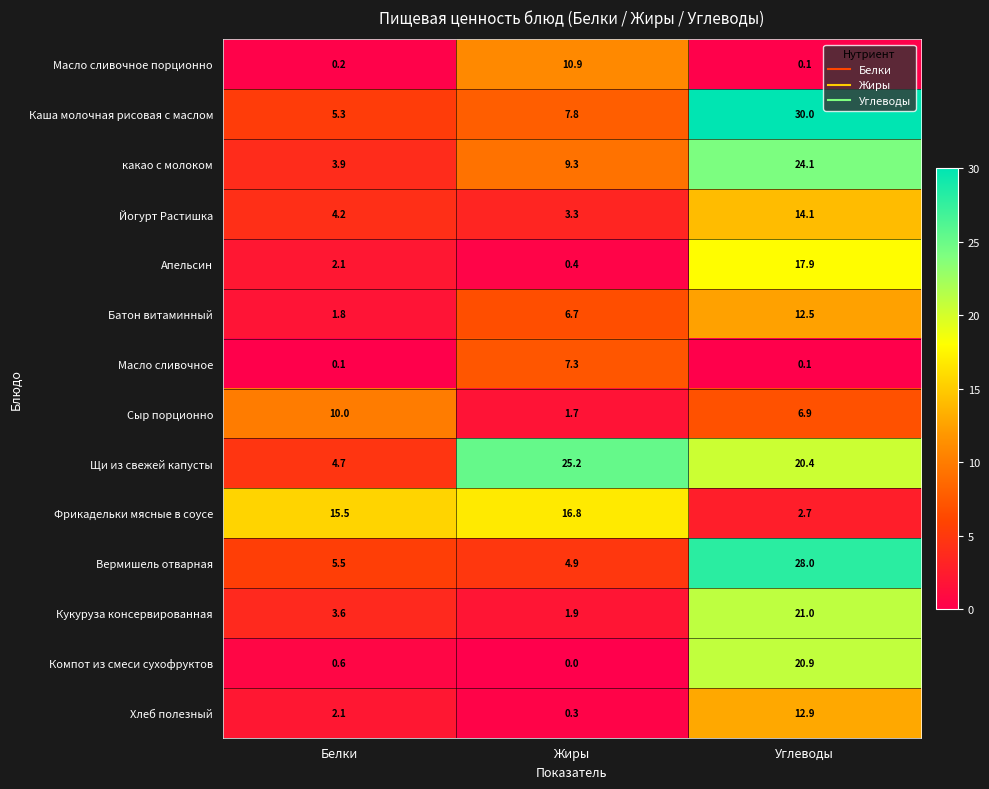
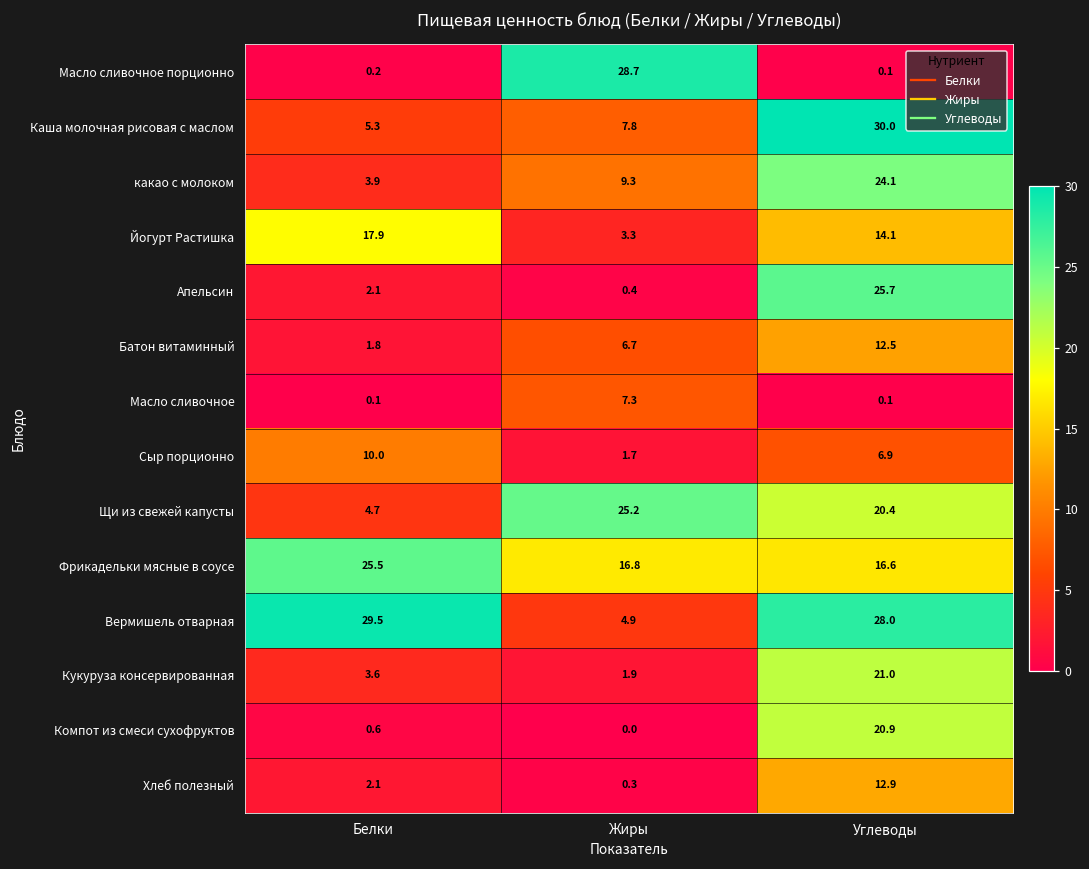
Масло сливочное порционно, Жиры: 10.9 -> 28.7
Йогурт Растишка, Белки: 4.2 -> 17.9
Апельсин, Углеводы: 17.9 -> 25.7
Фрикадельки мясные в соусе, Белки: 15.5 -> 25.5
Фрикадельки мясные в соусе, Углеводы: 2.7 -> 16.6
Вермишель отварная, Белки: 5.5 -> 29.5
